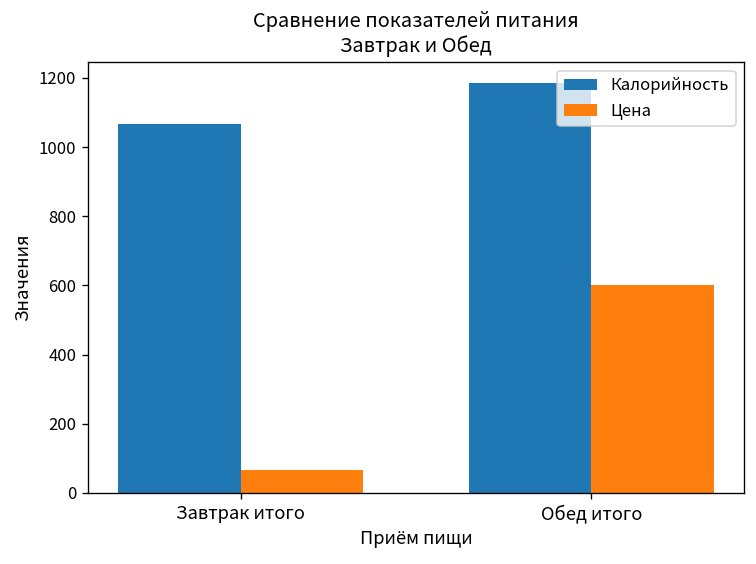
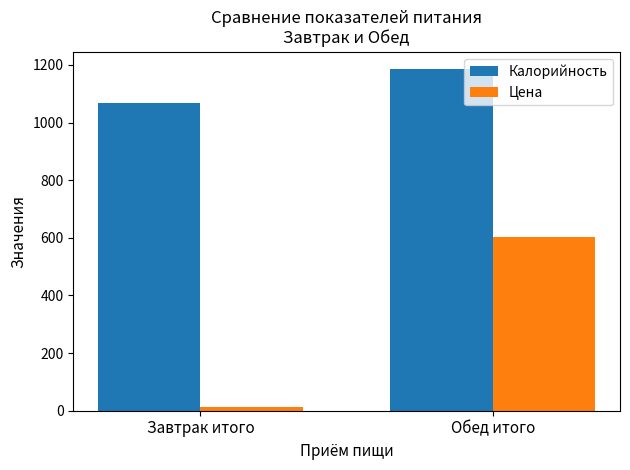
Цена, Завтрак итого: 70 -> 10
